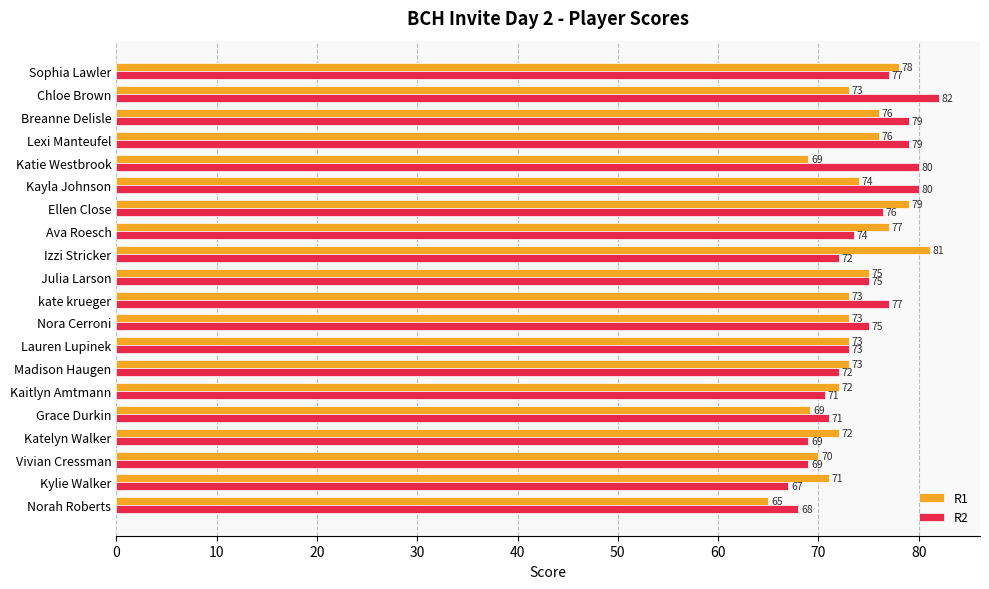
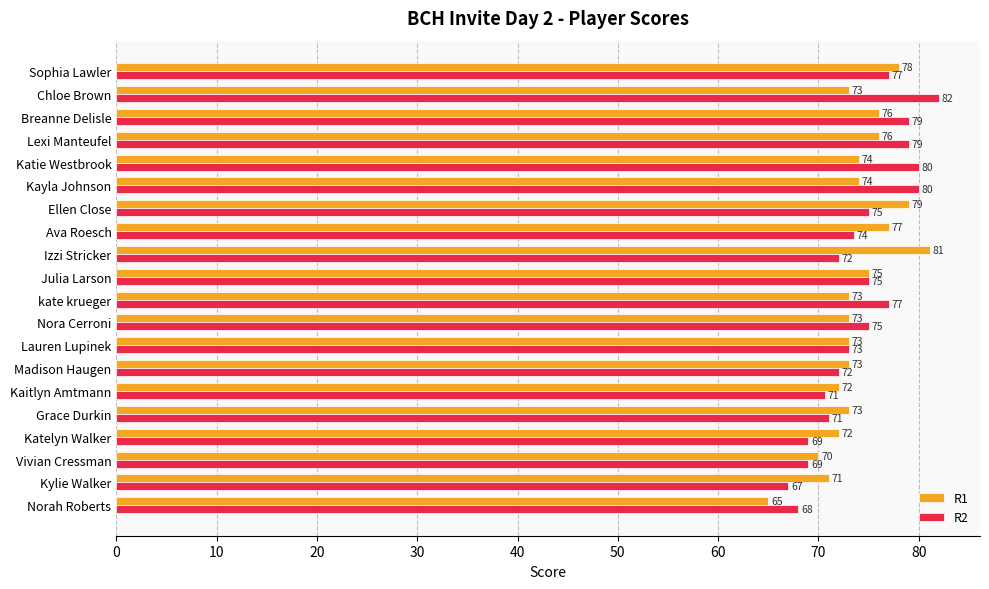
R1, Katie Westbrook: 69 -> 74
R2, Ellen Close: 76 -> 75
R1, Grace Durkin: 69 -> 73
